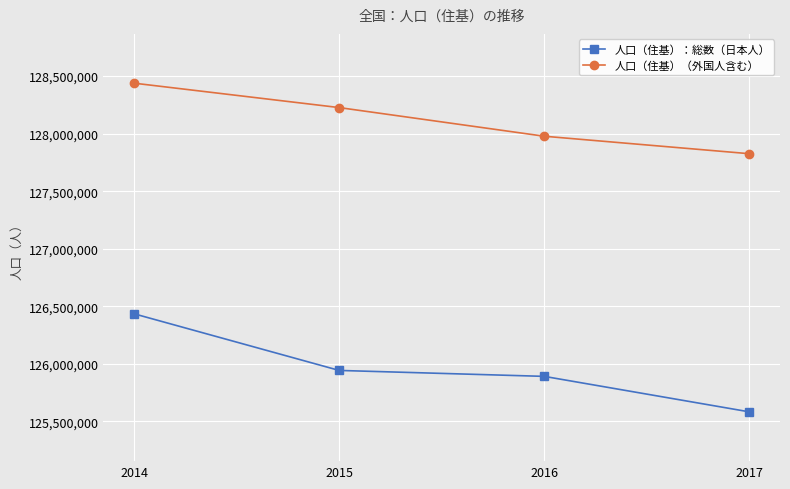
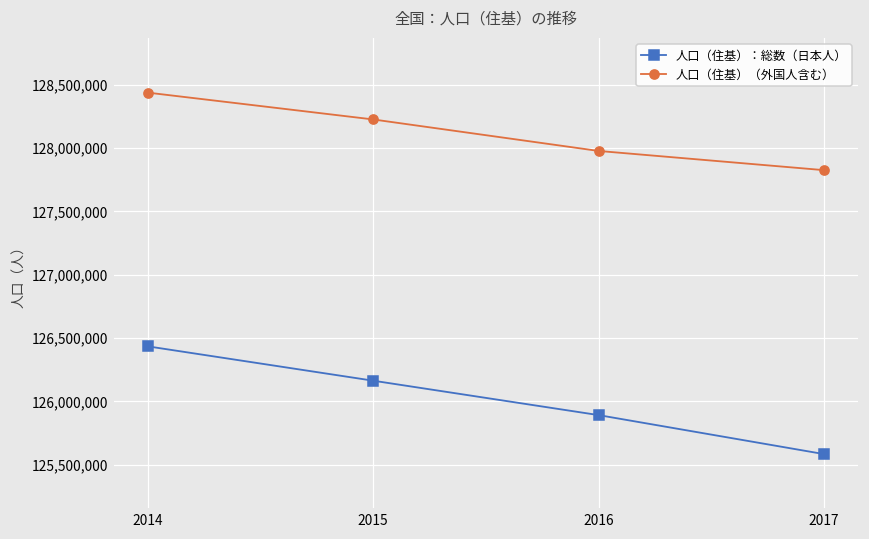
人口（住基）：総数（日本人）, 2015: 125,940,000 -> 126,160,000
